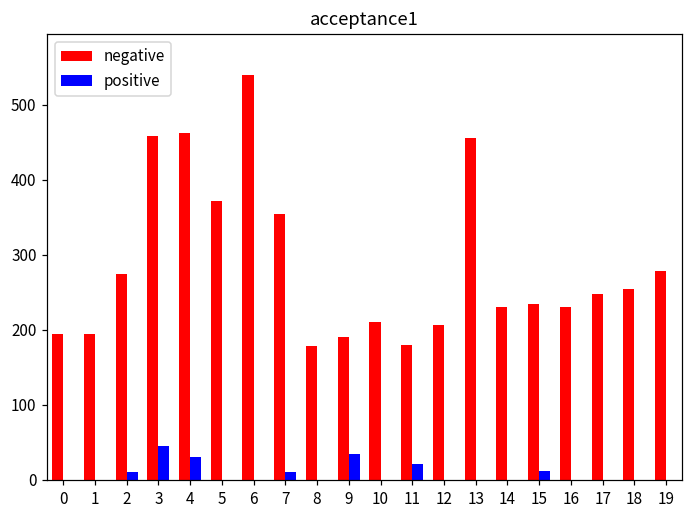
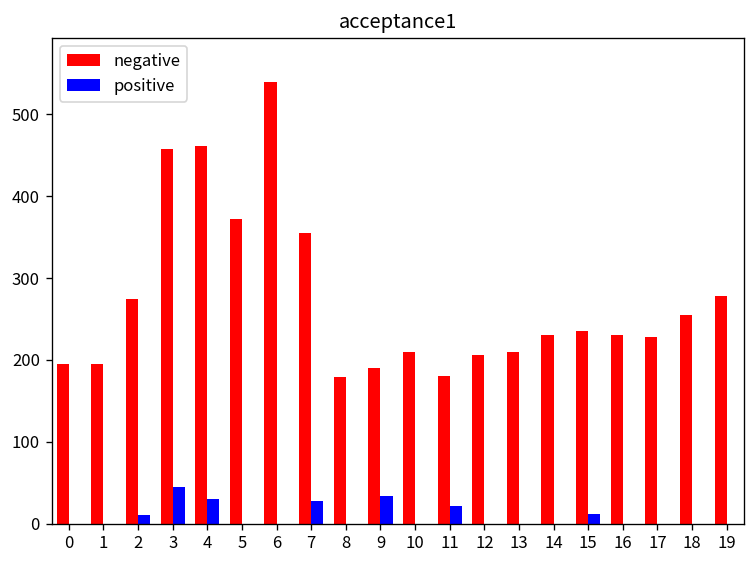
positive, 7: 10 -> 30
negative, 13: 460 -> 210
negative, 17: 250 -> 230
